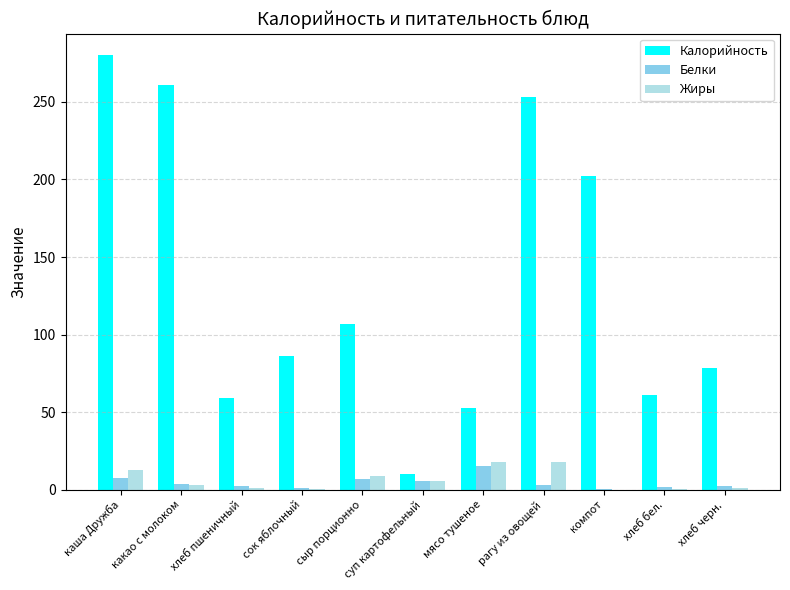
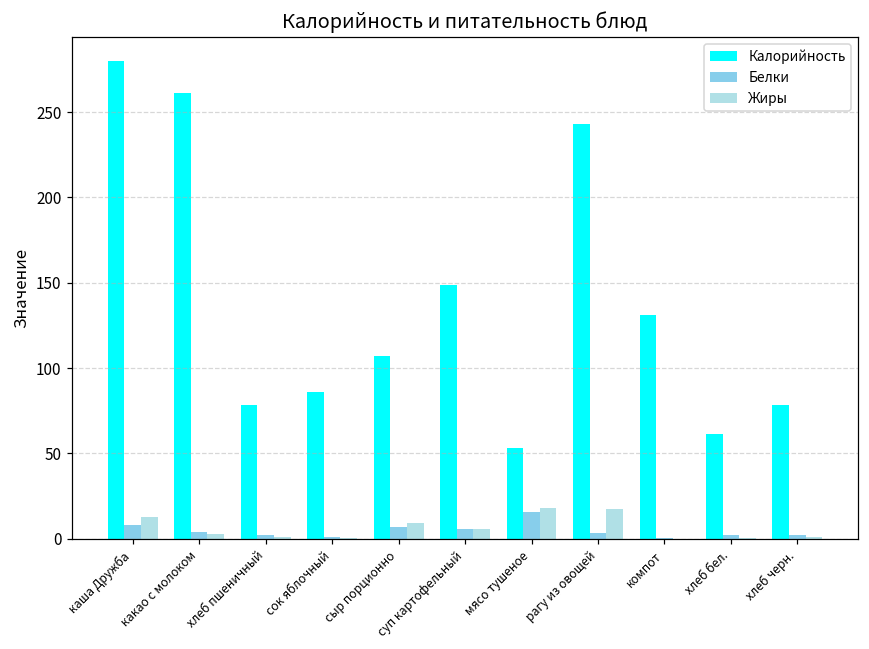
Калорийность, хлеб пшеничный: 59 -> 79
Калорийность, суп картофельный: 10 -> 149
Калорийность, рагу из овощей: 253 -> 243
Калорийность, компот: 202 -> 131
